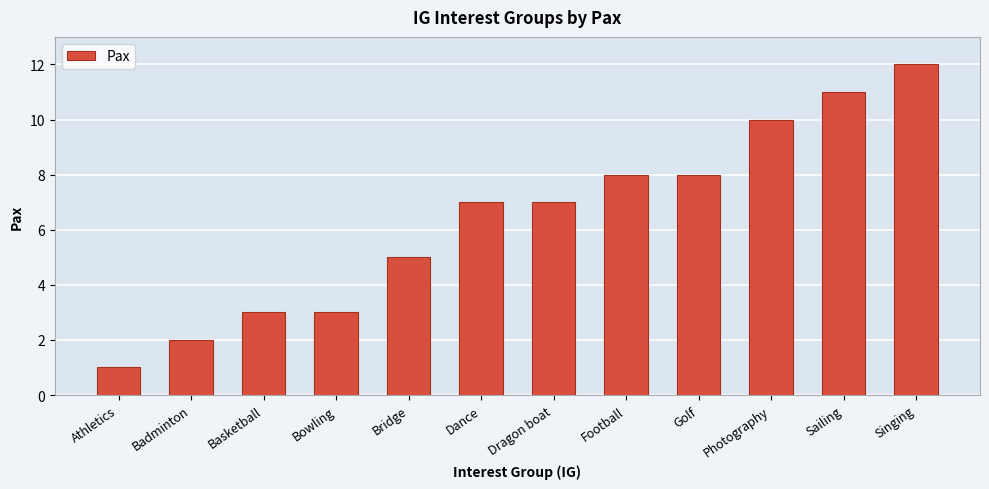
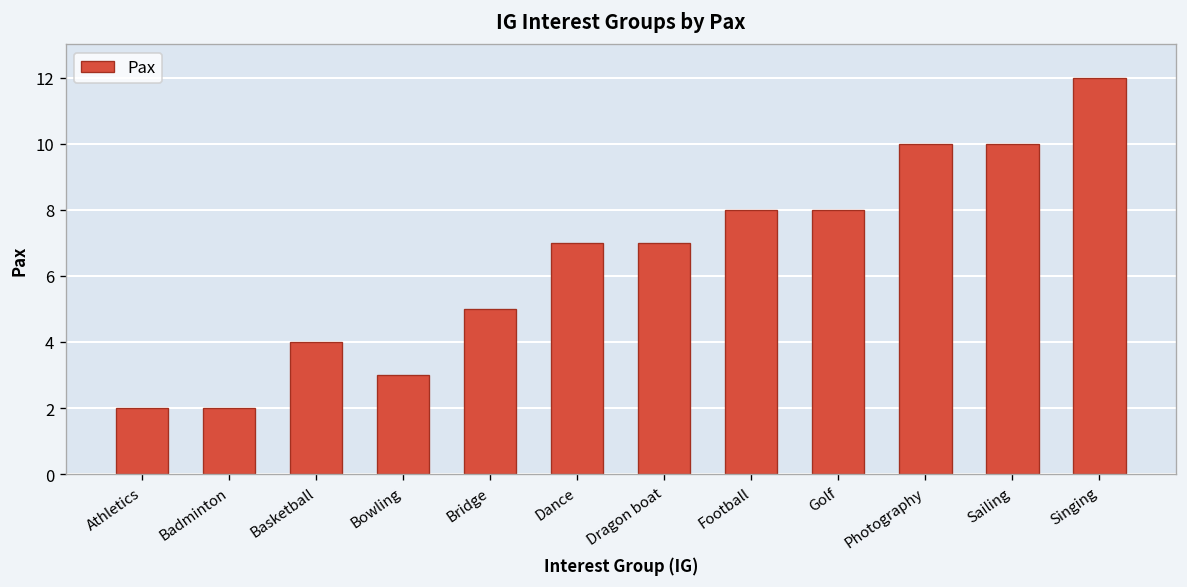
Athletics: 1 -> 2
Basketball: 3 -> 4
Sailing: 11 -> 10
